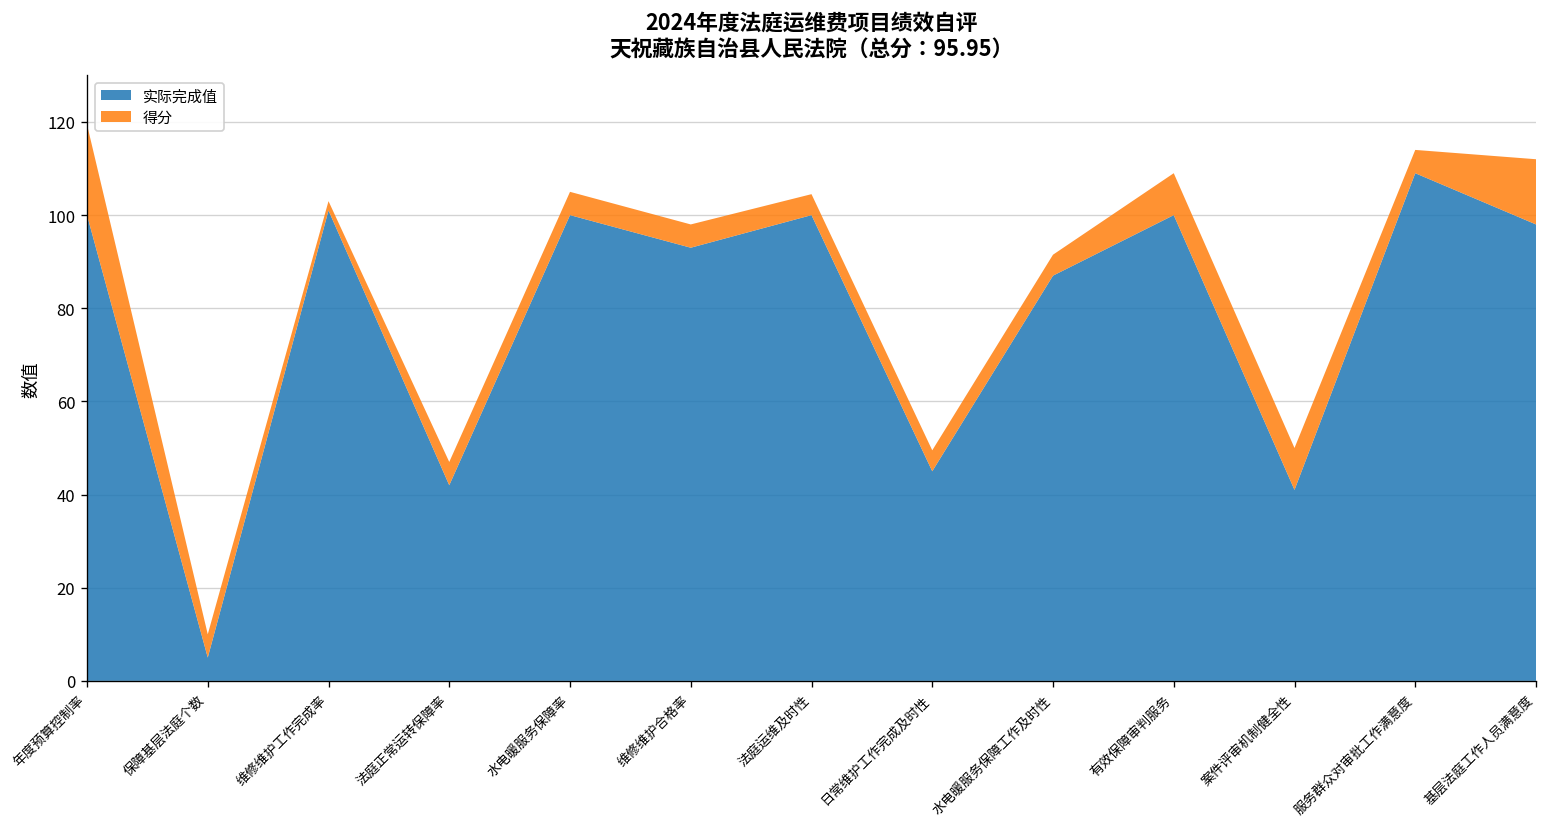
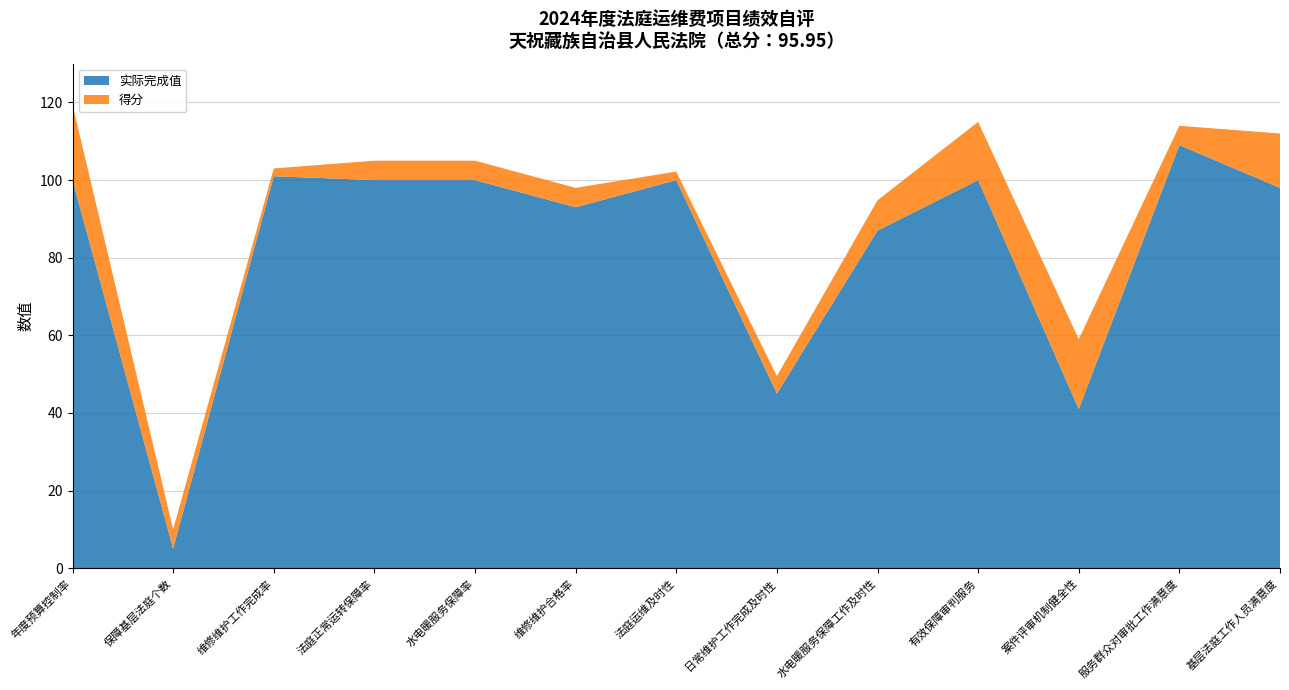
实际完成值, 法庭正常运转保障率: 42 -> 100
得分, 法庭运维及时性: 5 -> 2
得分, 水电暖服务保障工作及时性: 5 -> 8
得分, 有效保障审判服务: 9 -> 15
得分, 案件评审机制健全性: 9 -> 18
